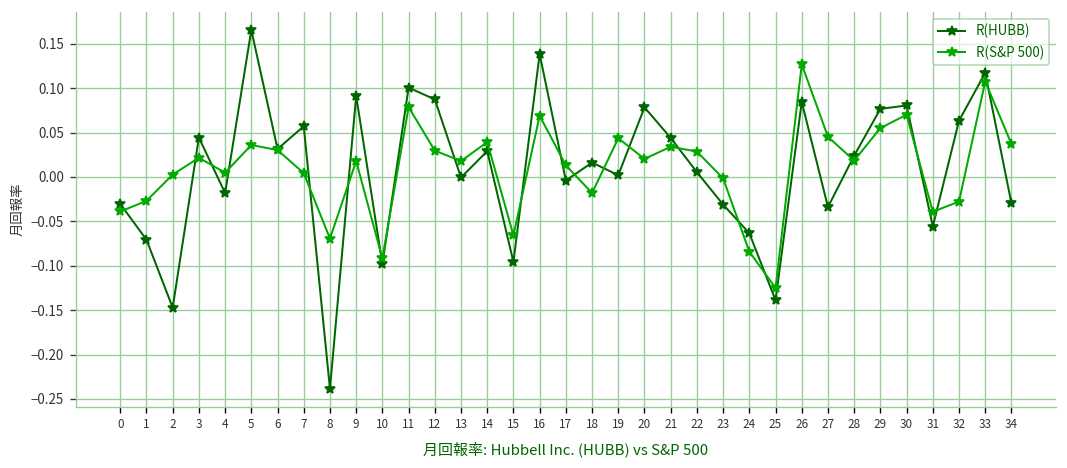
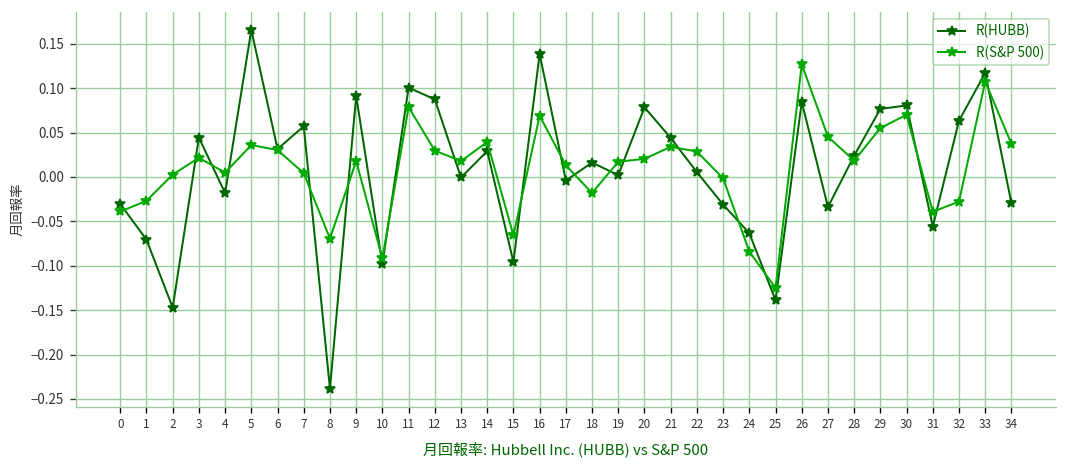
R(S&P 500), 19: 0.04 -> 0.02
